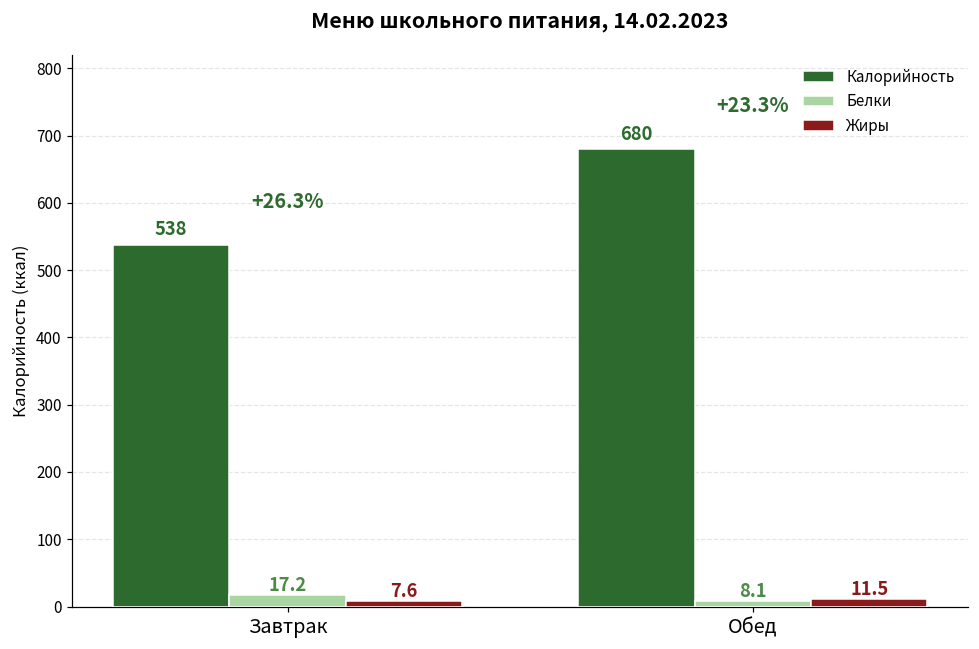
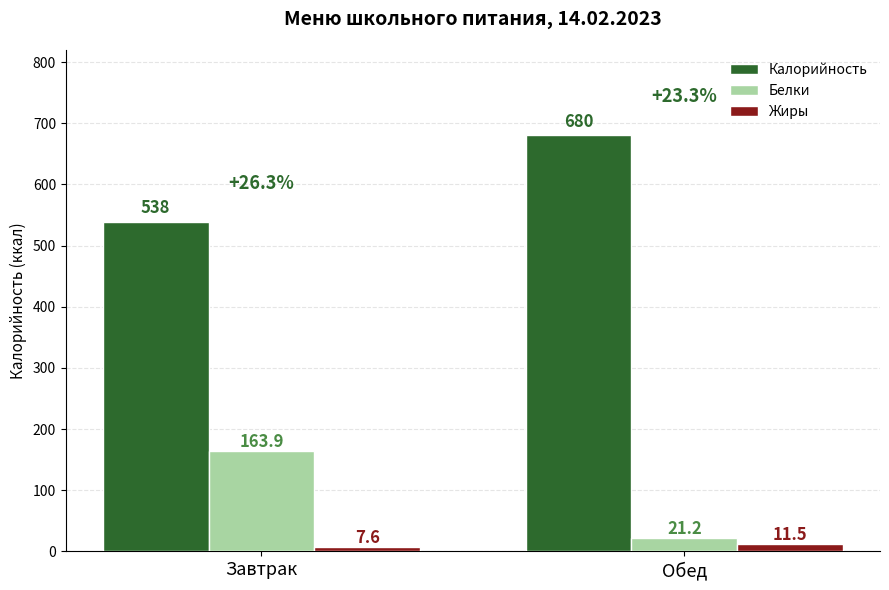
Белки, Завтрак: 17.2 -> 163.9
Белки, Обед: 8.1 -> 21.2
